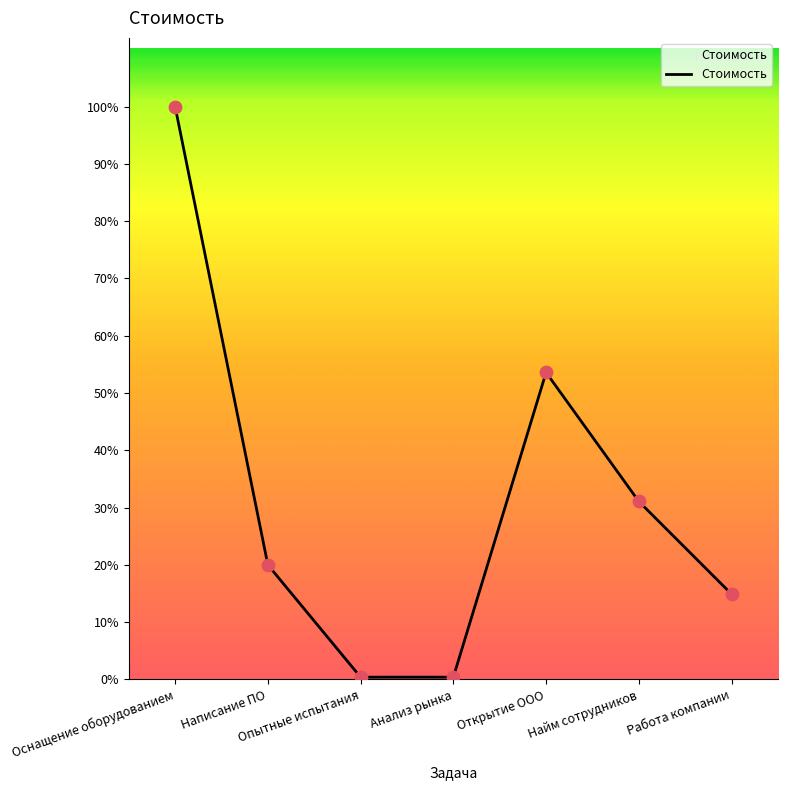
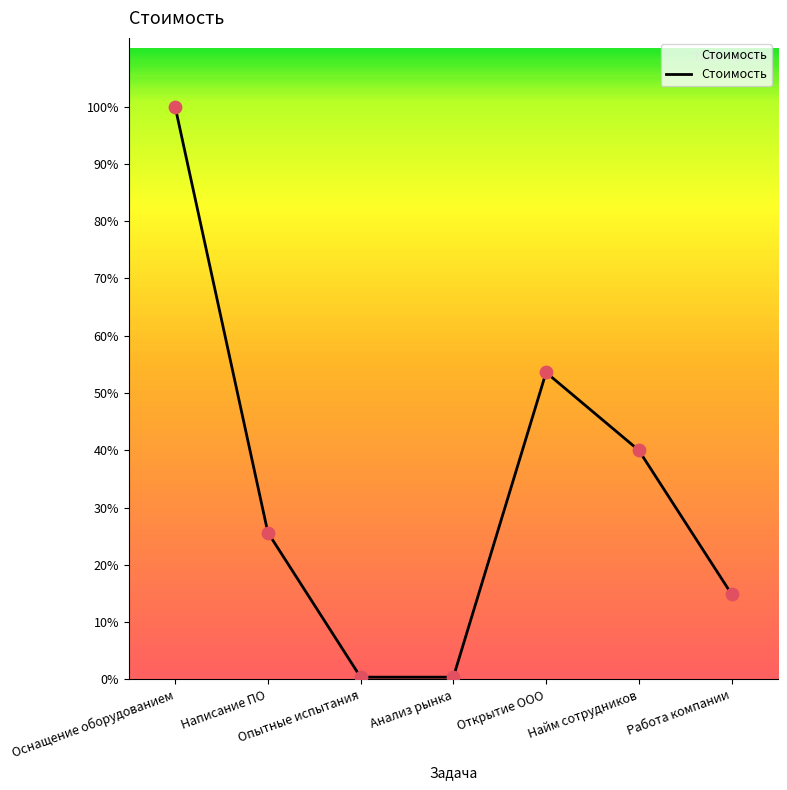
Написание ПО: 20% -> 26%
Найм сотрудников: 31% -> 40%
